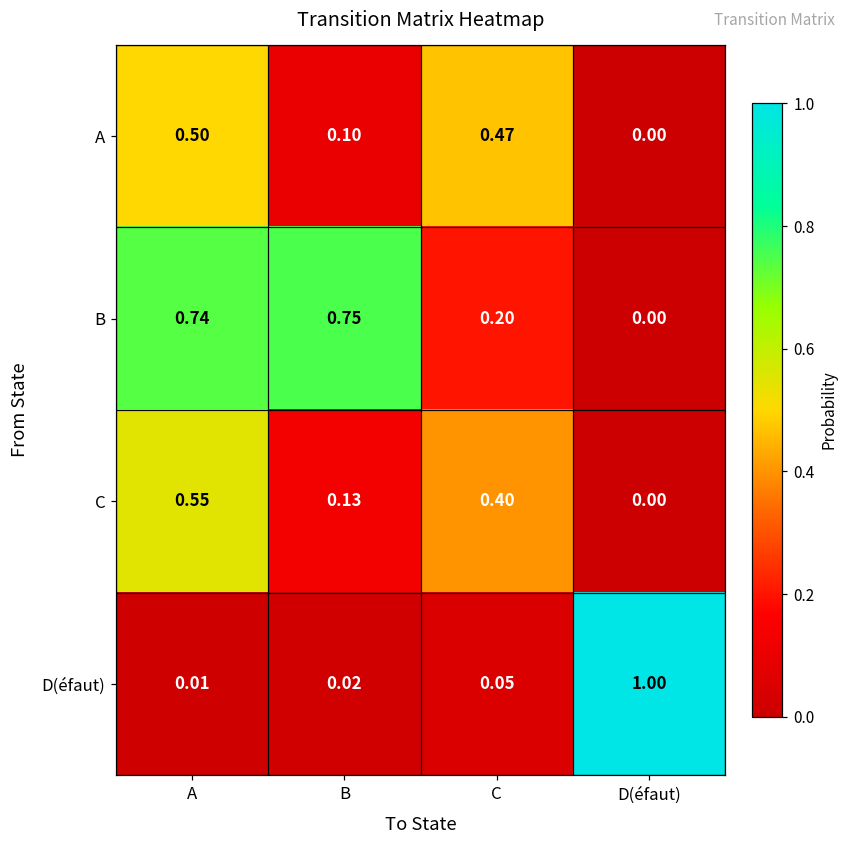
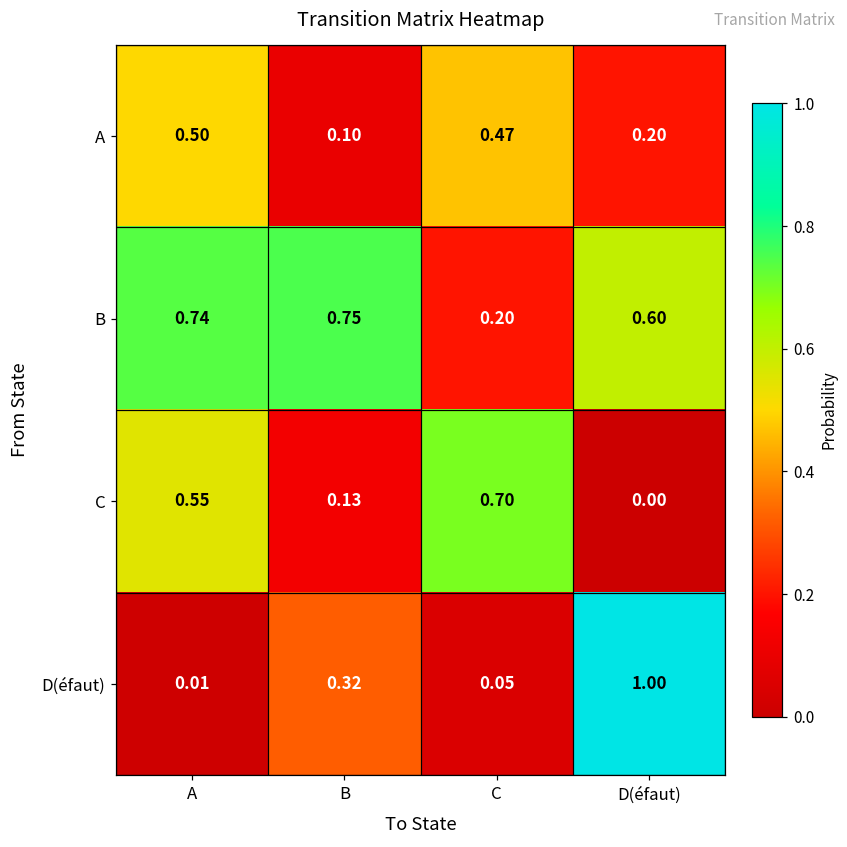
A, D(éfaut): 0.00 -> 0.20
B, D(éfaut): 0.00 -> 0.60
C, C: 0.40 -> 0.70
D(éfaut), B: 0.02 -> 0.32
